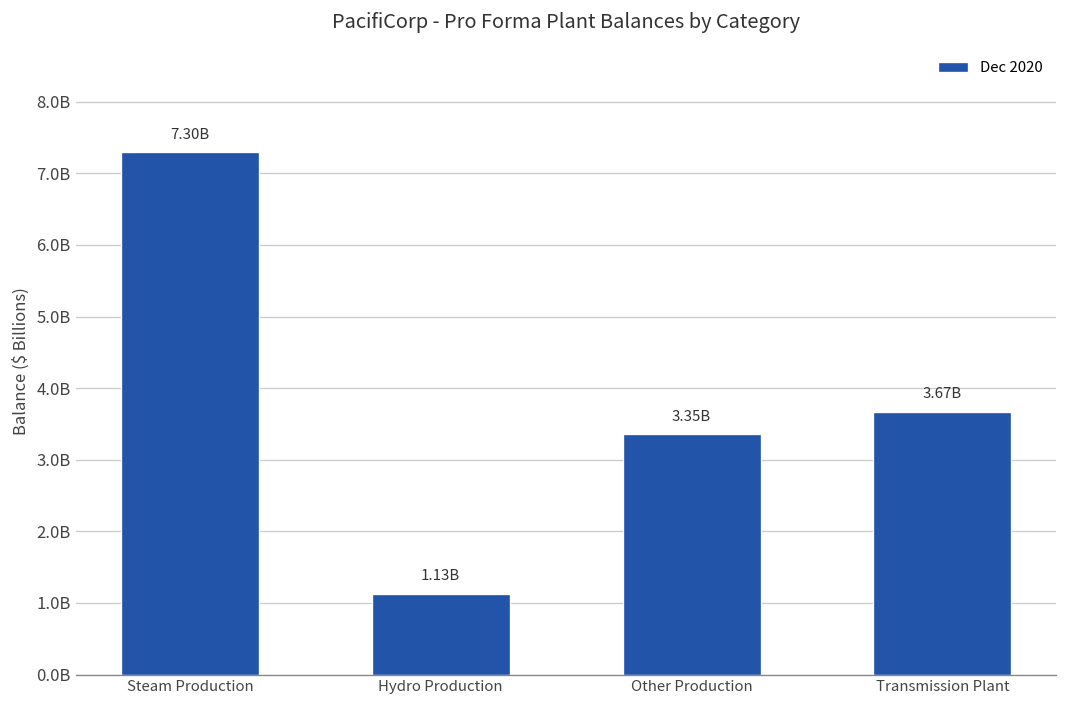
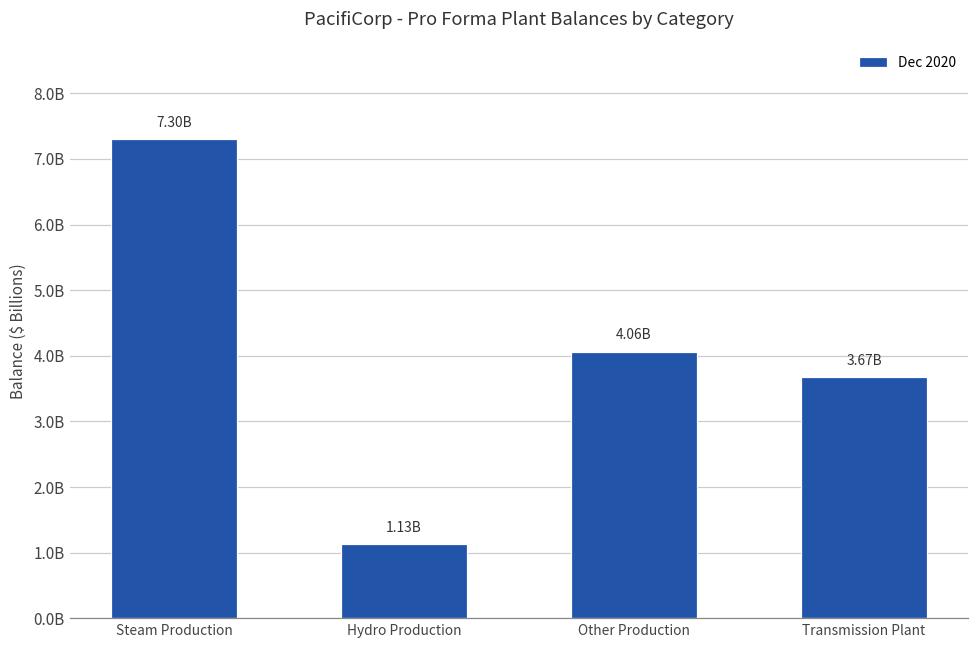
Other Production: 3.35B -> 4.06B
